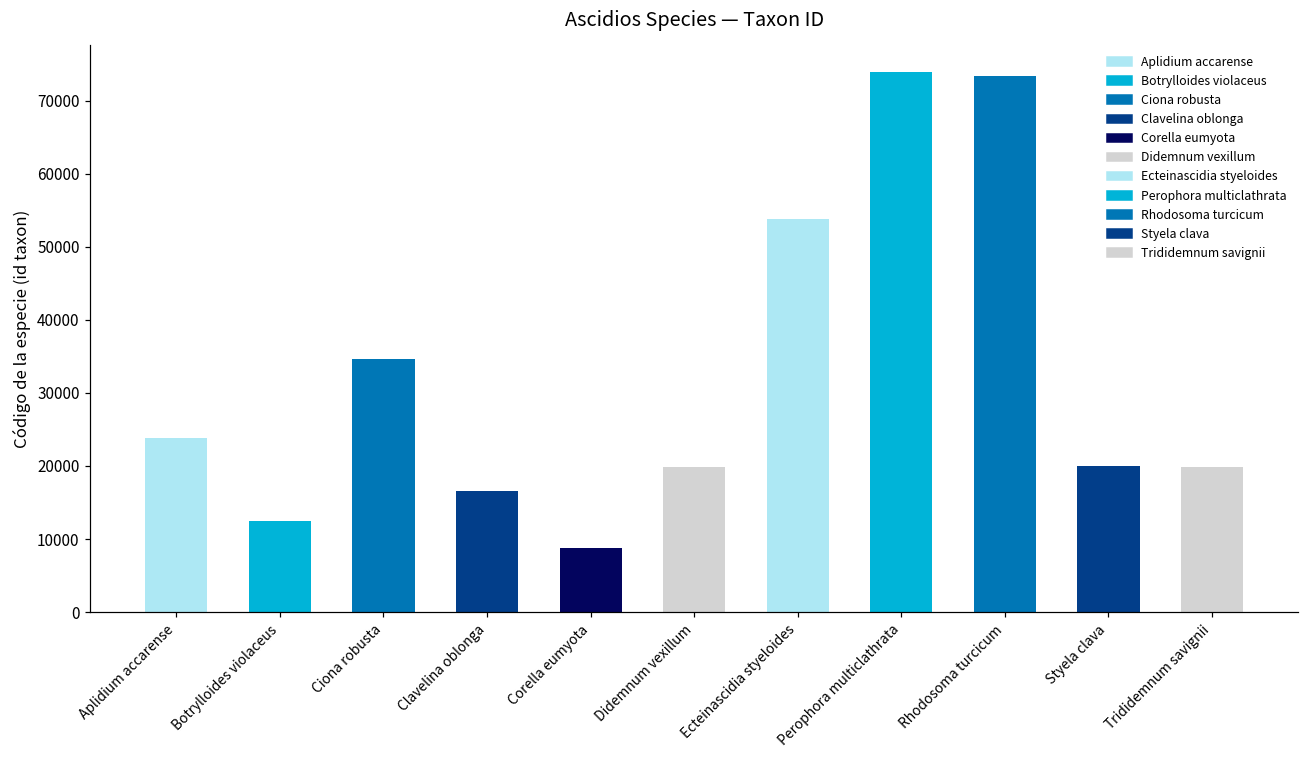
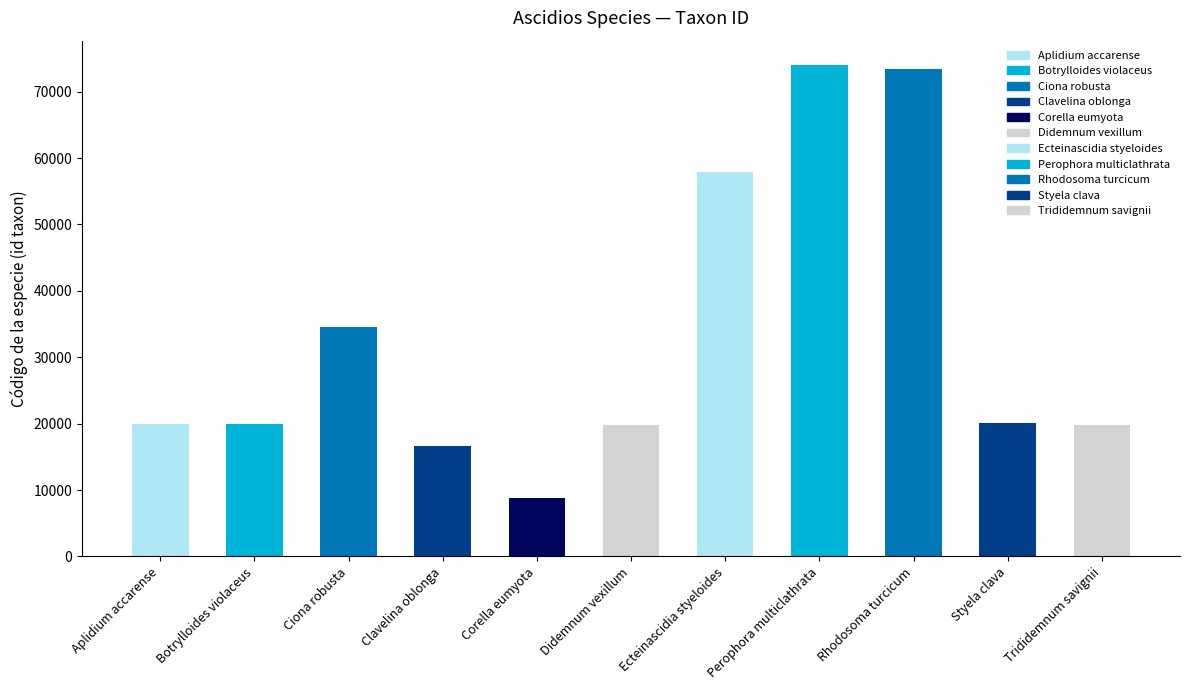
Aplidium accarense: 24000 -> 20000
Botrylloides violaceus: 12000 -> 20000
Ecteinascidia styeloides: 54000 -> 58000
